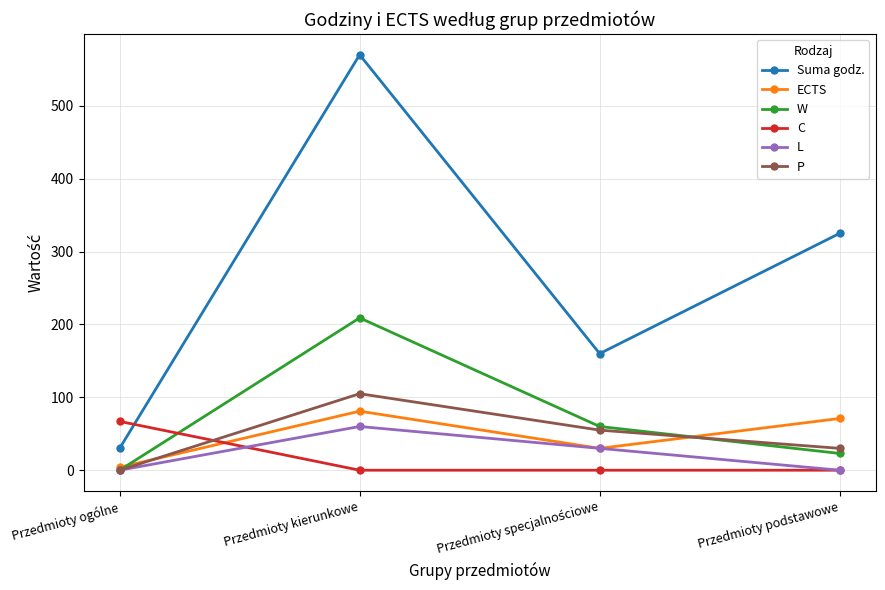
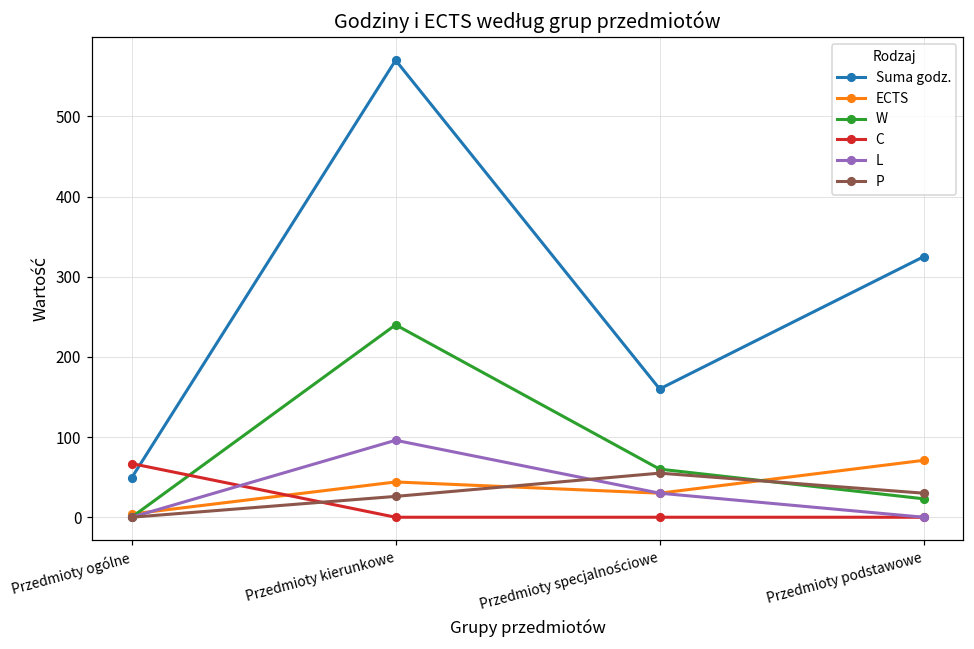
Suma godz., Przedmioty ogólne: 30 -> 50
ECTS, Przedmioty kierunkowe: 80 -> 40
W, Przedmioty kierunkowe: 210 -> 240
L, Przedmioty kierunkowe: 60 -> 100
P, Przedmioty kierunkowe: 110 -> 30
